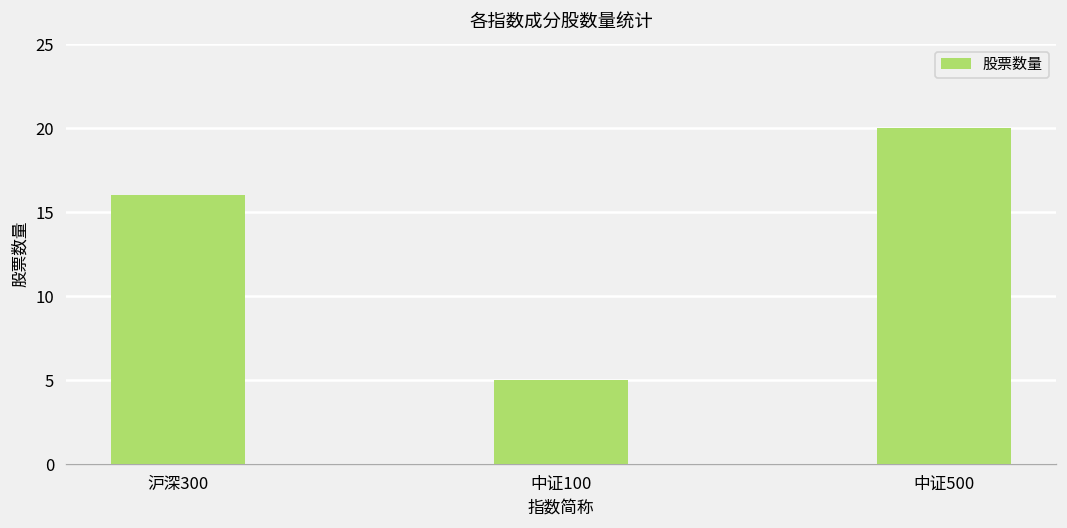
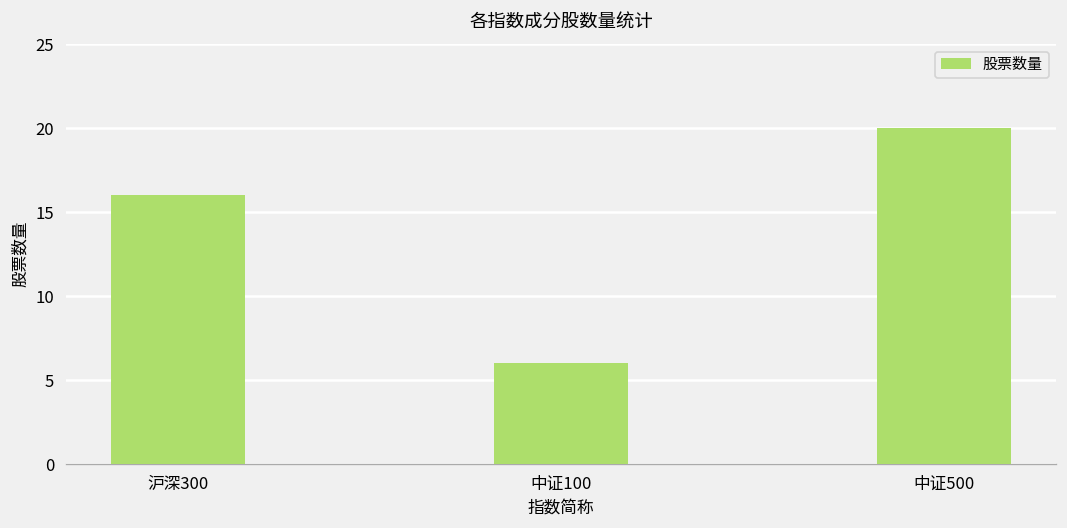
中证100: 5 -> 6
